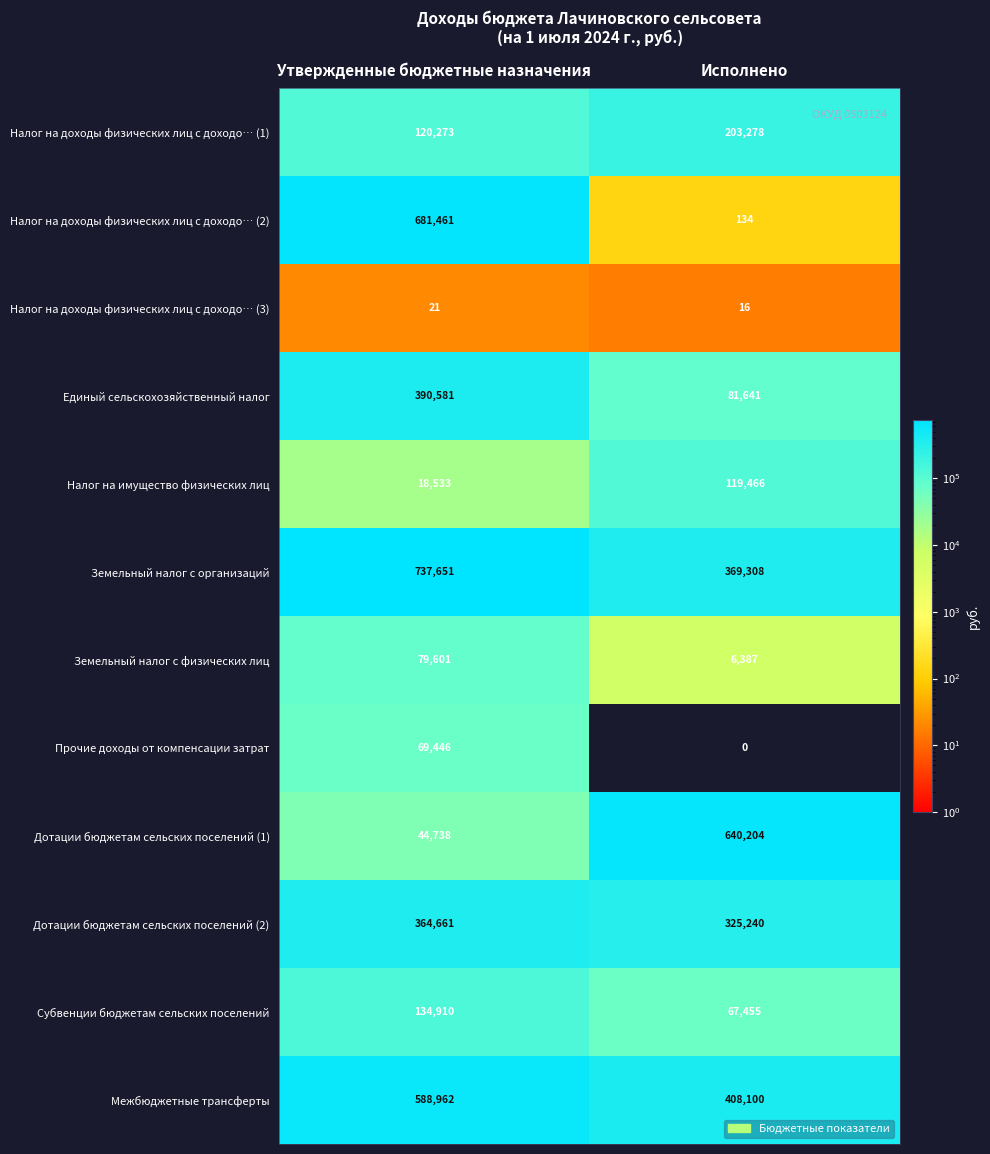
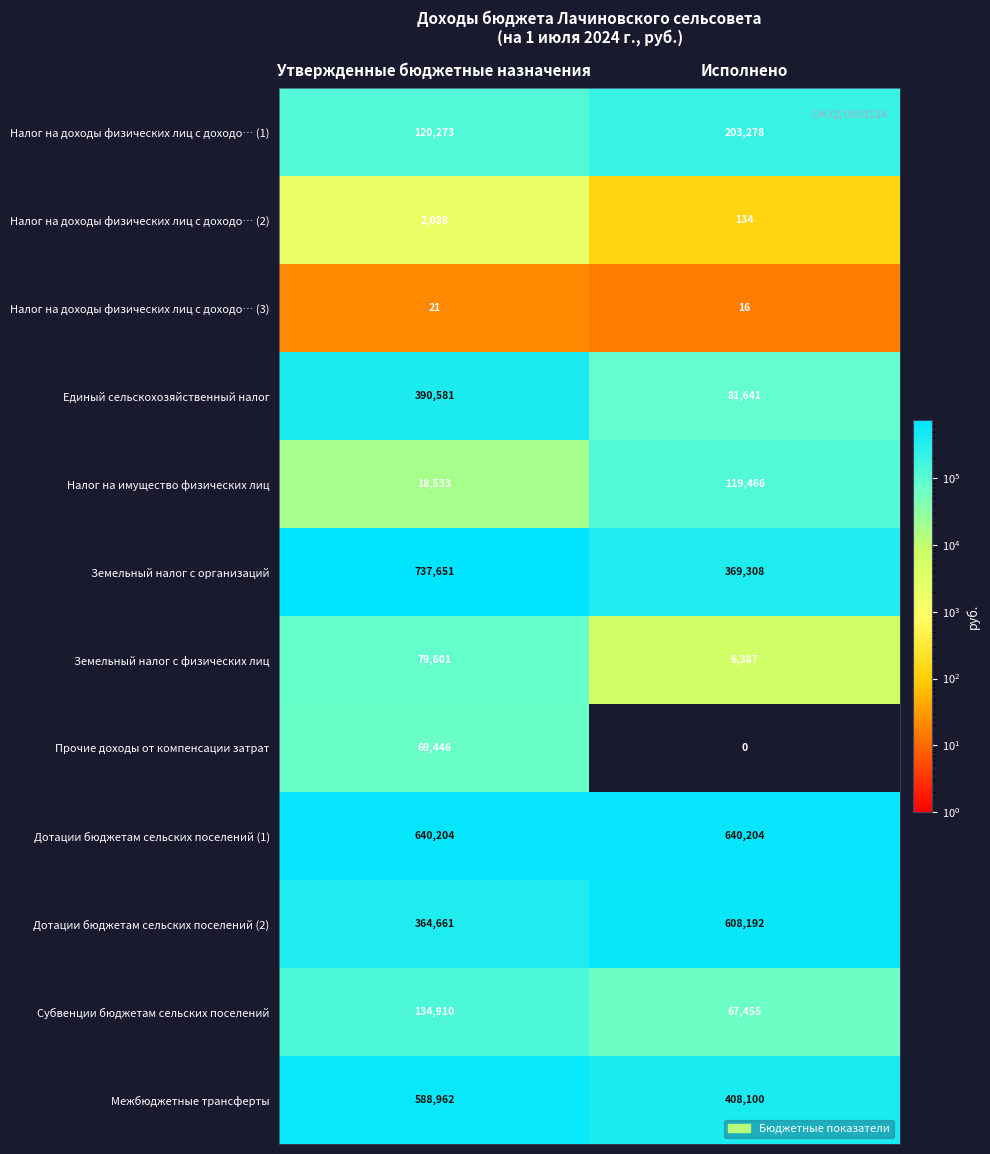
Налог на доходы физических лиц с доходо… (2), Утвержденные бюджетные назначения: 681,461 -> 2,088
Дотации бюджетам сельских поселений (1), Утвержденные бюджетные назначения: 44,738 -> 640,204
Дотации бюджетам сельских поселений (2), Исполнено: 325,240 -> 608,192
